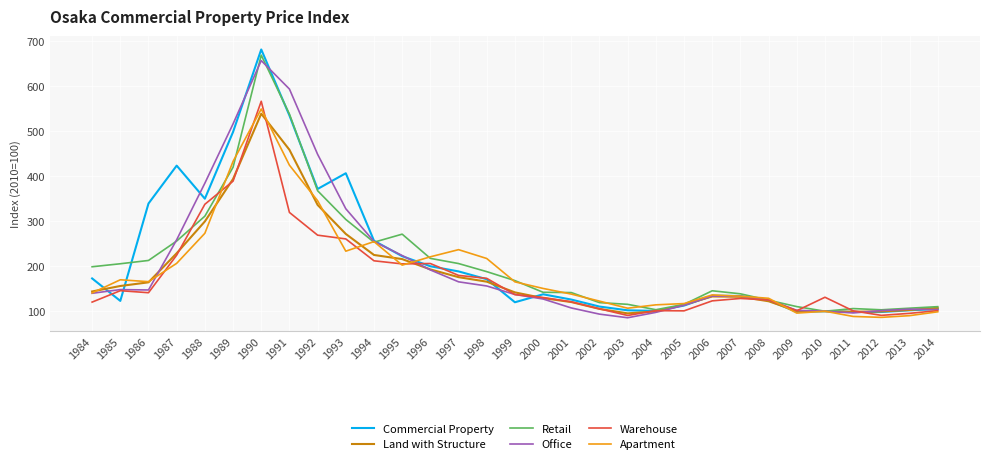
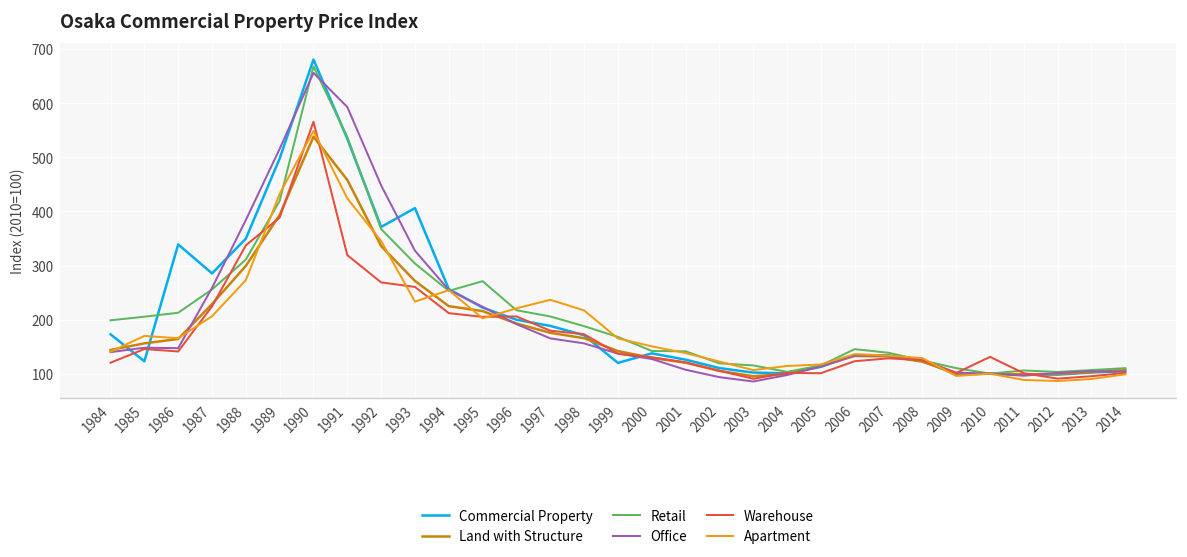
Commercial Property, 1987: 420 -> 290
